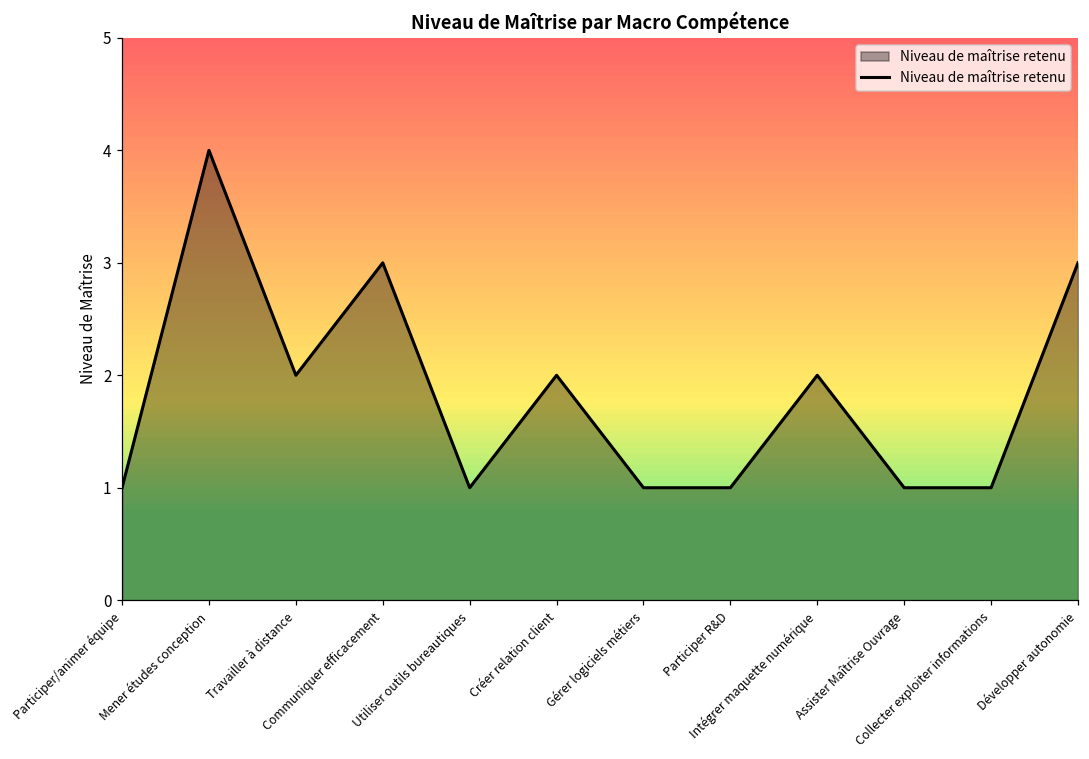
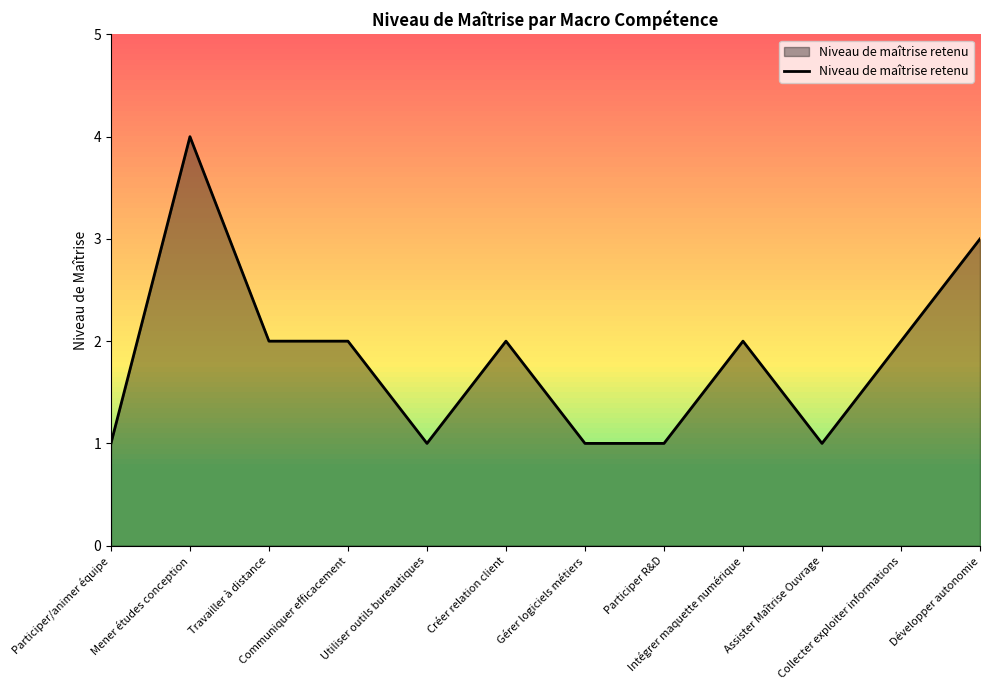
Communiquer efficacement: 3 -> 2
Collecter exploiter informations: 1 -> 2
